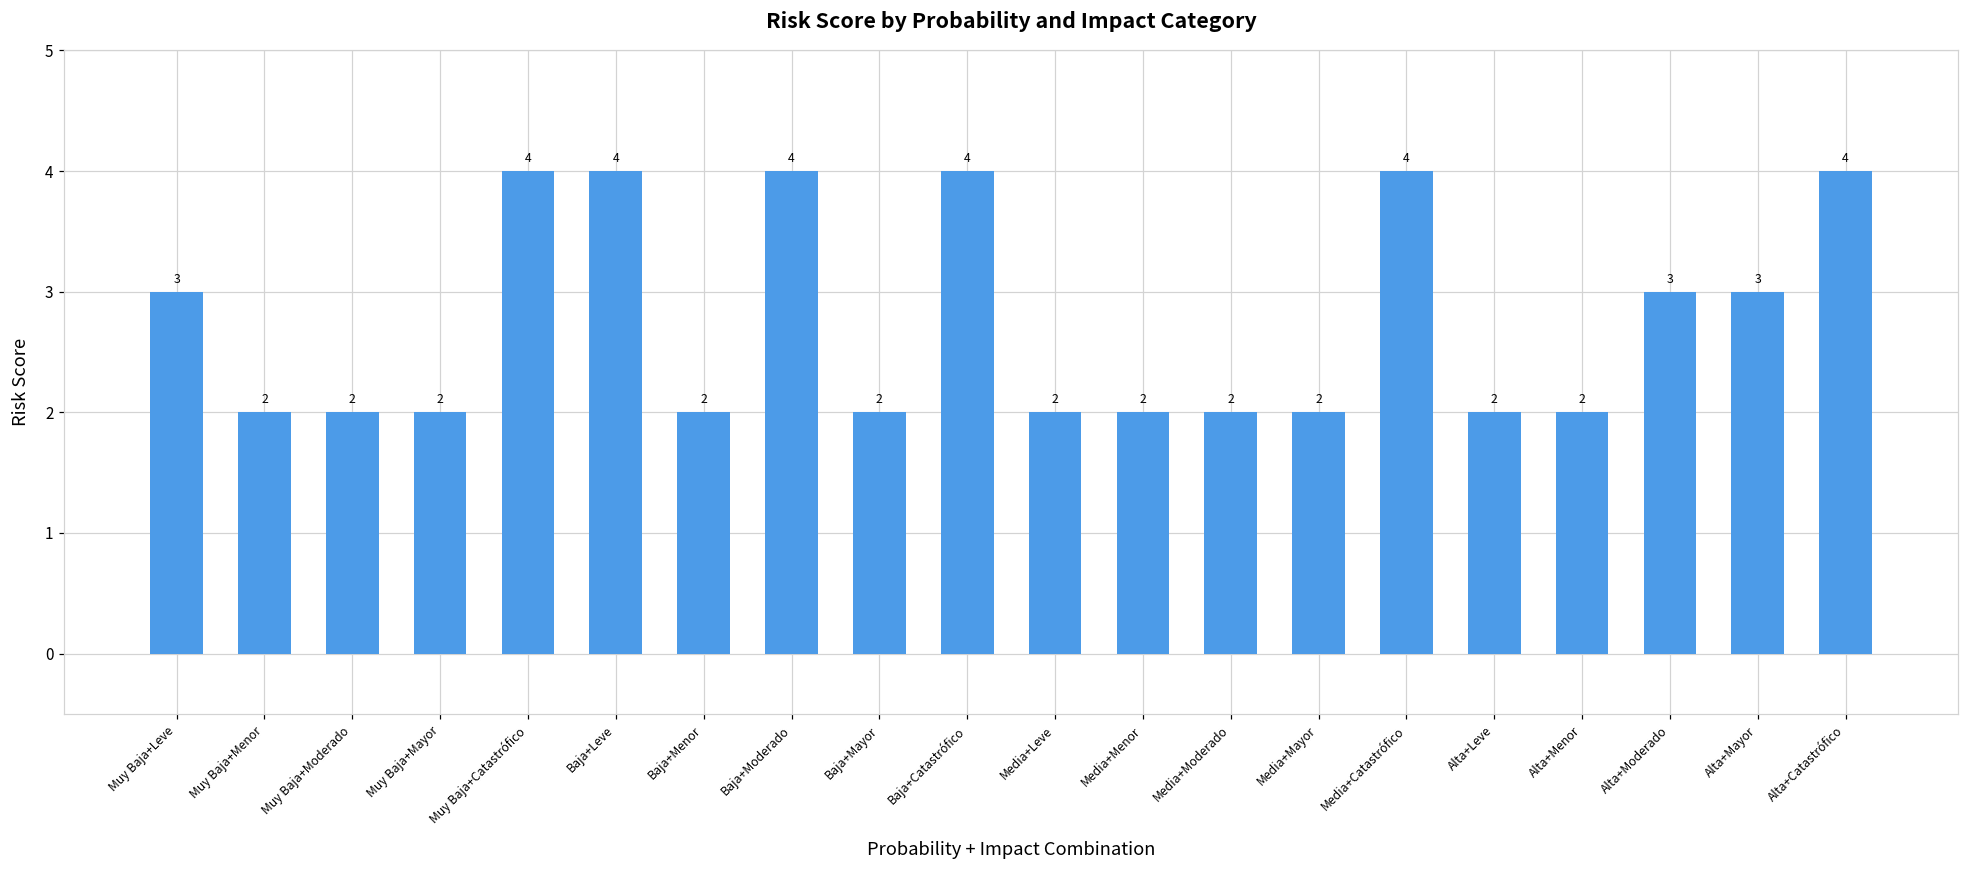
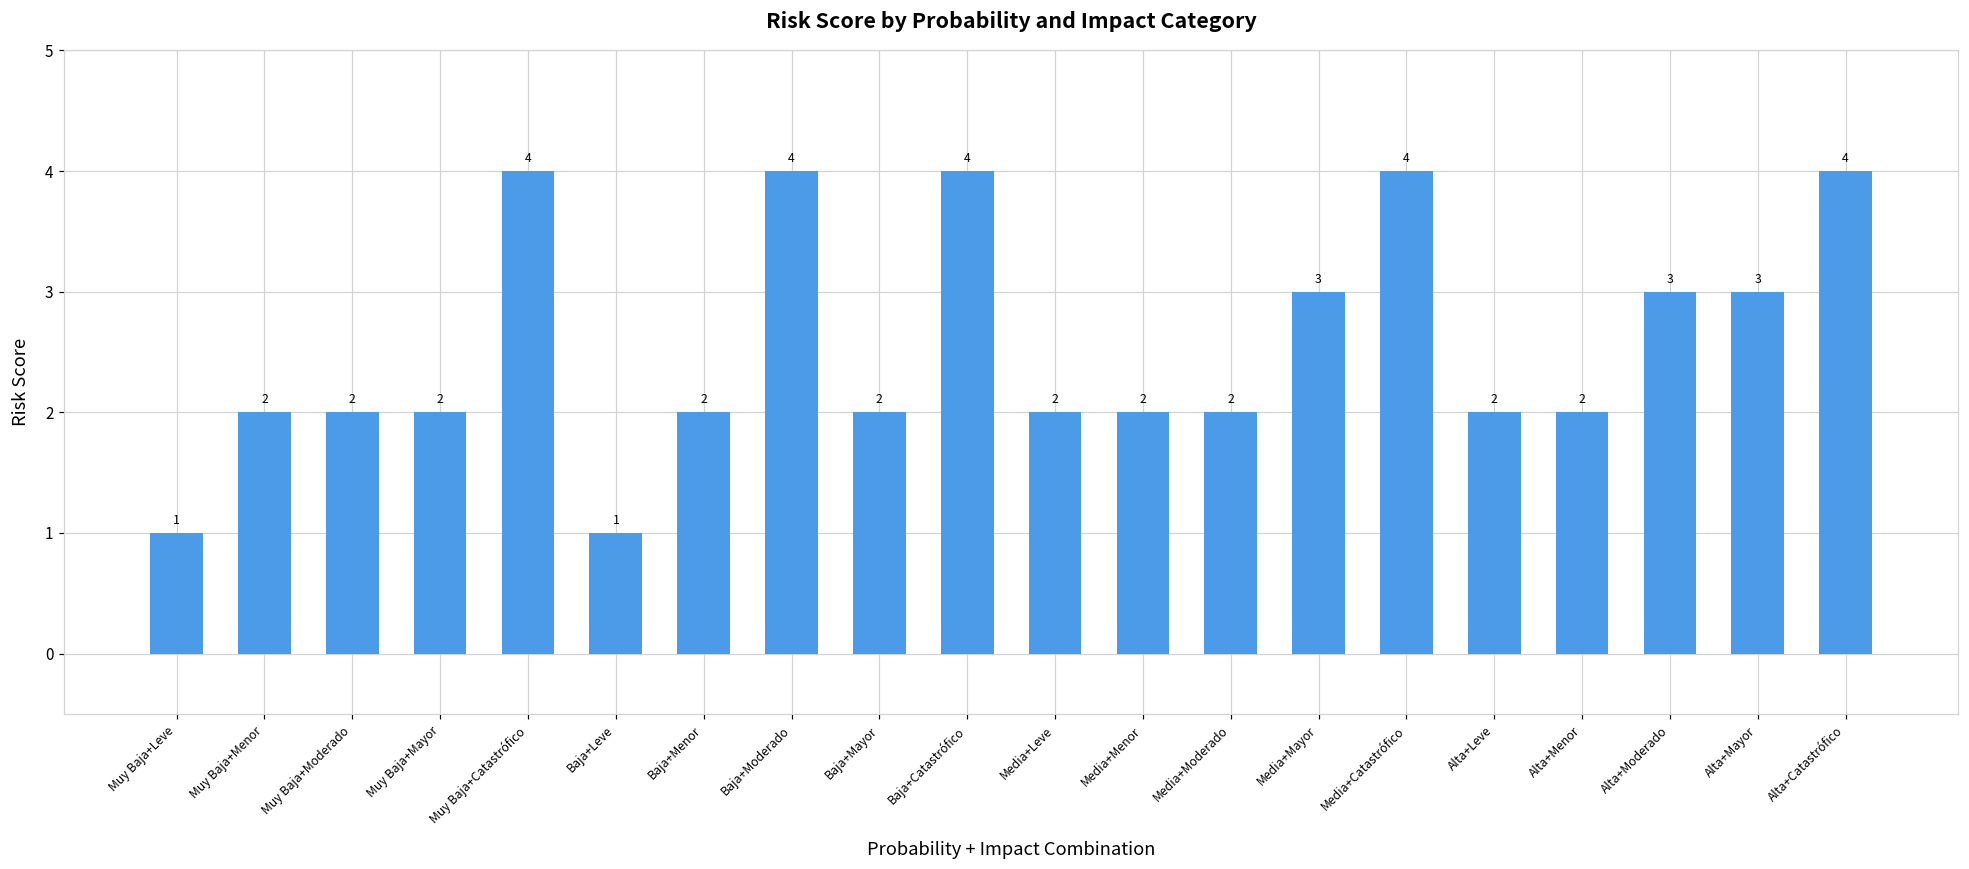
Muy Baja+Leve: 3 -> 1
Baja+Leve: 4 -> 1
Media+Mayor: 2 -> 3
